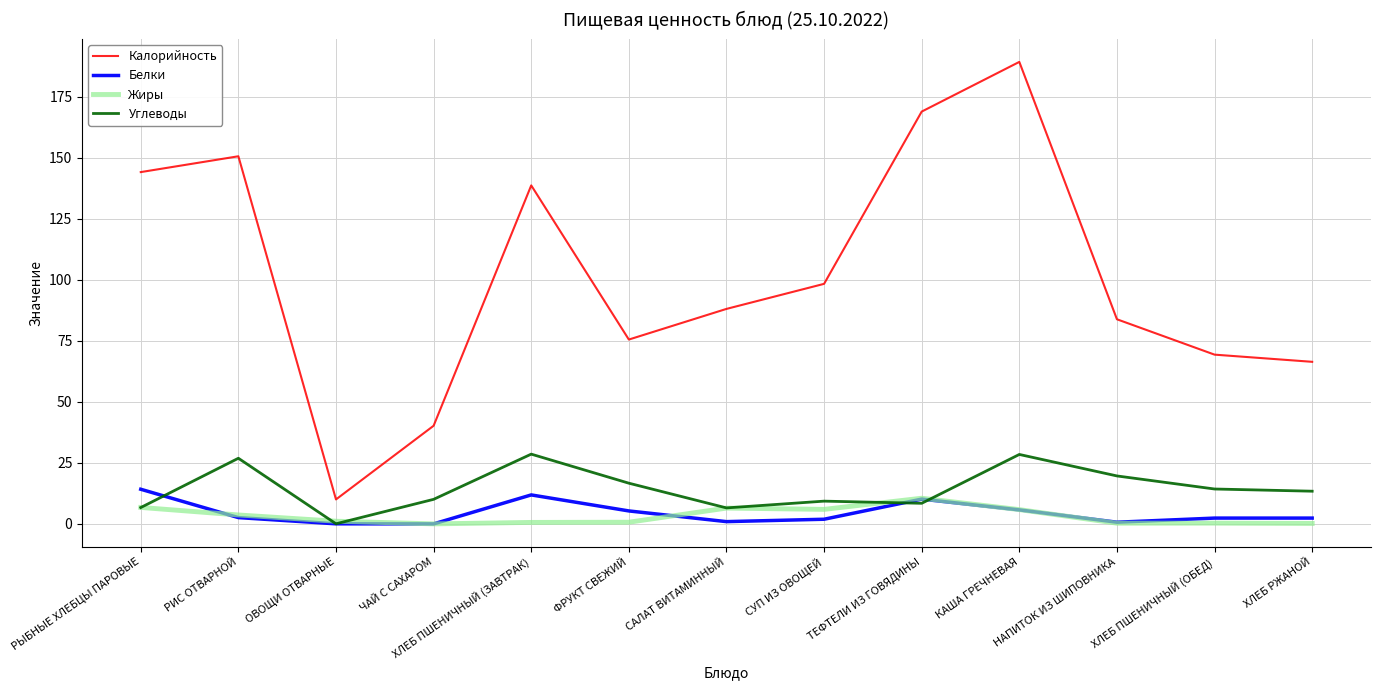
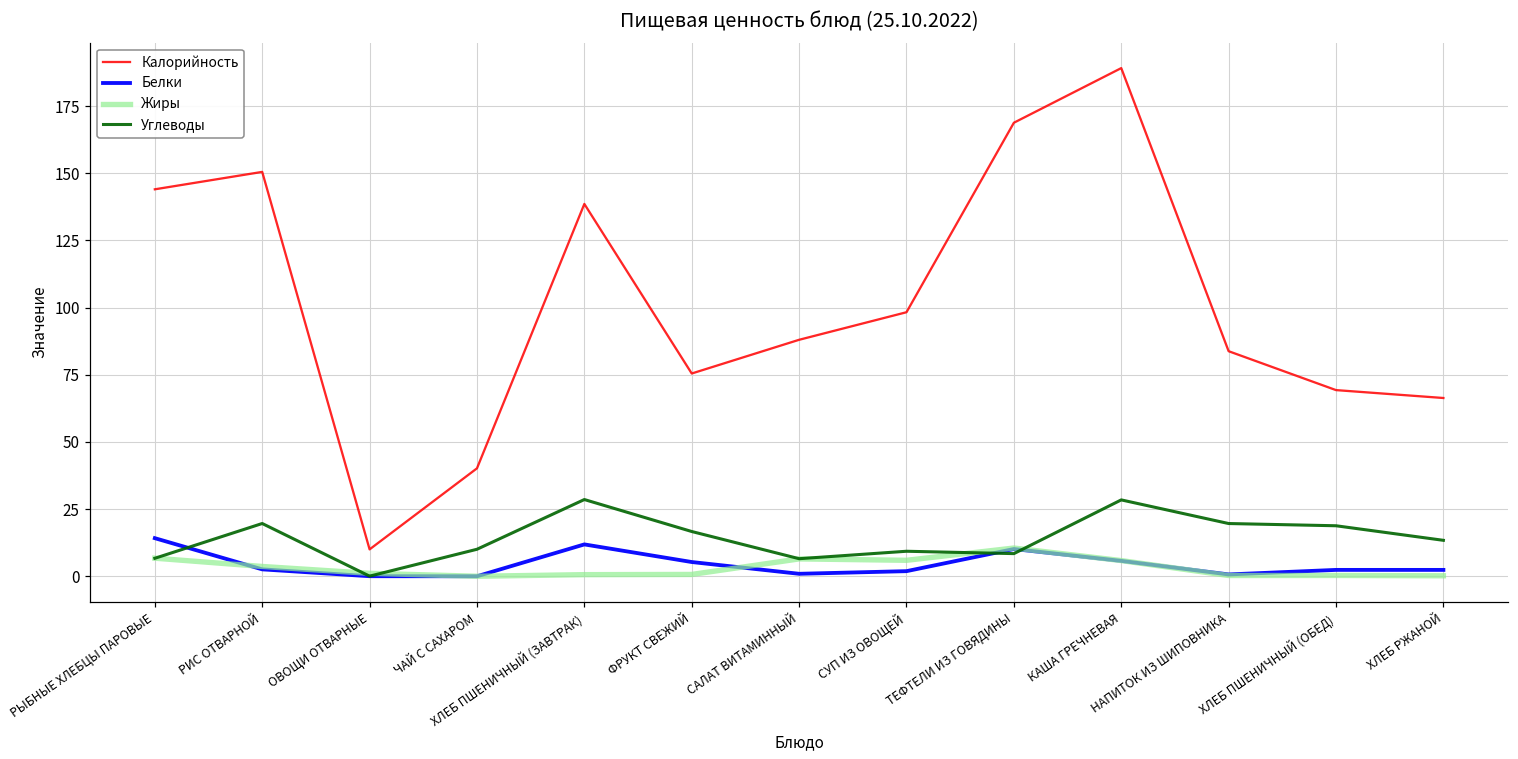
Углеводы, РИС ОТВАРНОЙ: 27 -> 20
Углеводы, ХЛЕБ ПШЕНИЧНЫЙ (ОБЕД): 14 -> 19
